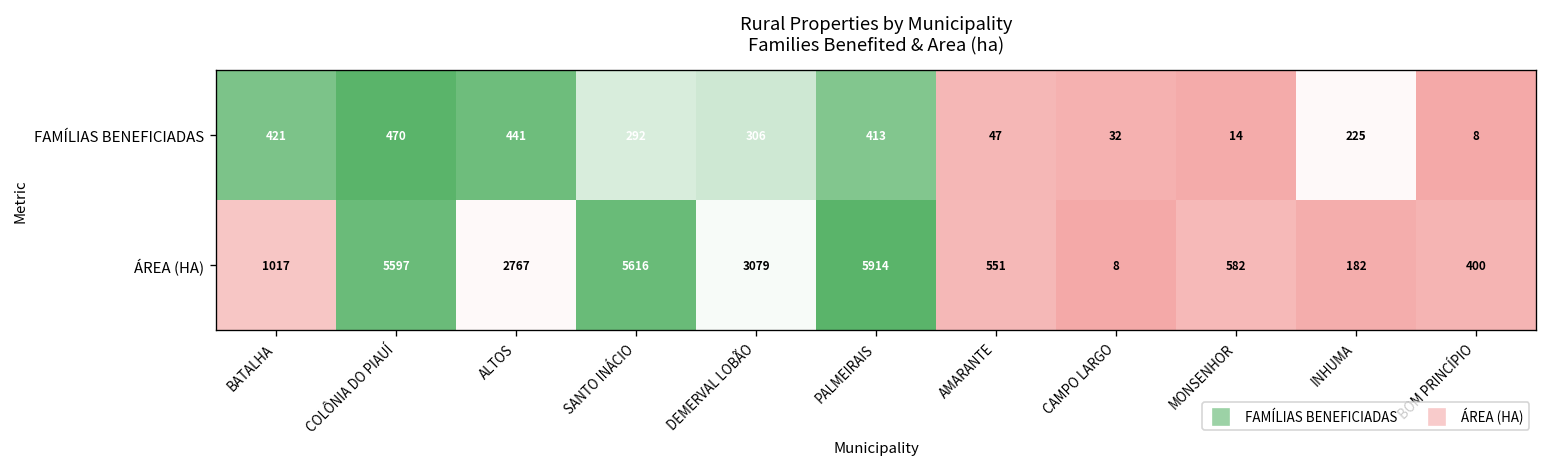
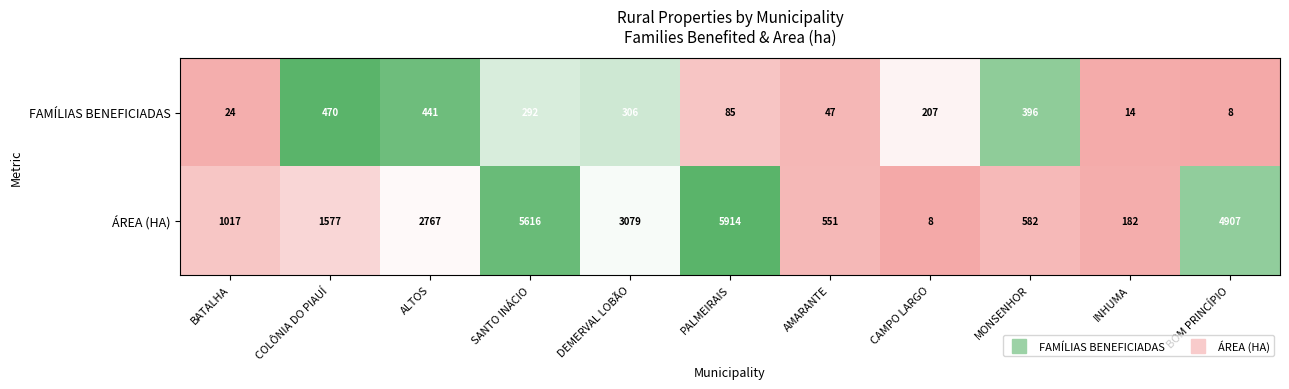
FAMÍLIAS BENEFICIADAS, BATALHA: 421 -> 24
FAMÍLIAS BENEFICIADAS, PALMEIRAIS: 413 -> 85
FAMÍLIAS BENEFICIADAS, CAMPO LARGO: 32 -> 207
FAMÍLIAS BENEFICIADAS, MONSENHOR: 14 -> 396
FAMÍLIAS BENEFICIADAS, INHUMA: 225 -> 14
ÁREA (HA), COLÔNIA DO PIAUÍ: 5597 -> 1577
ÁREA (HA), BOM PRINCÍPIO: 400 -> 4907
